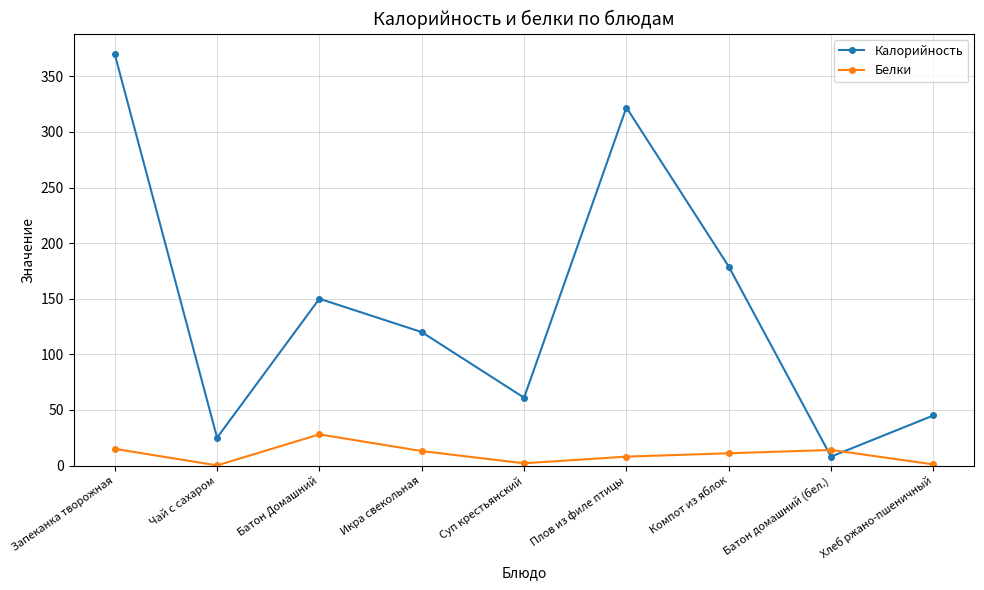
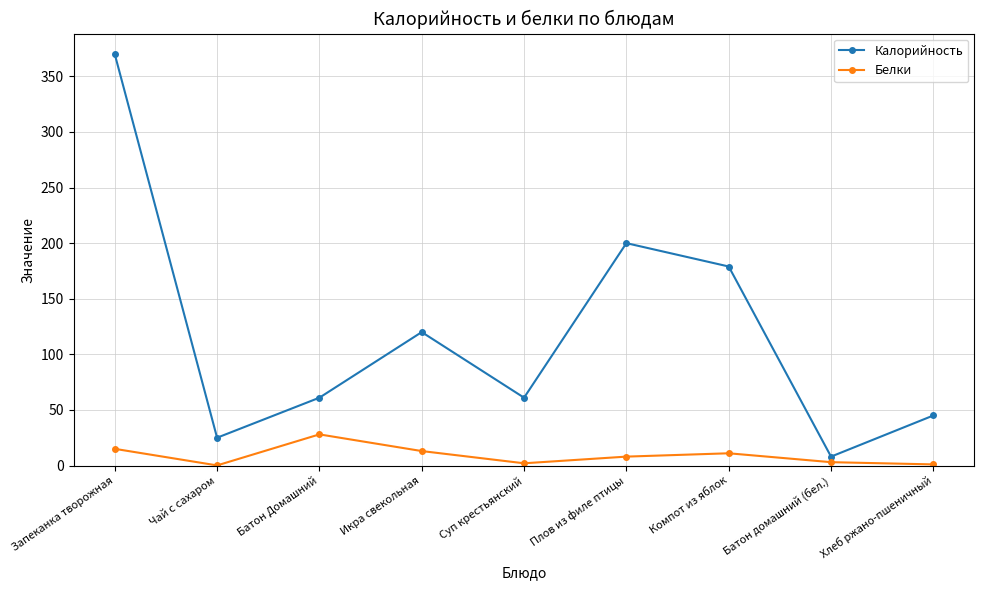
Калорийность, Батон Домашний: 150 -> 61
Калорийность, Плов из филе птицы: 322 -> 200
Белки, Батон домашний (бел.): 14 -> 3
